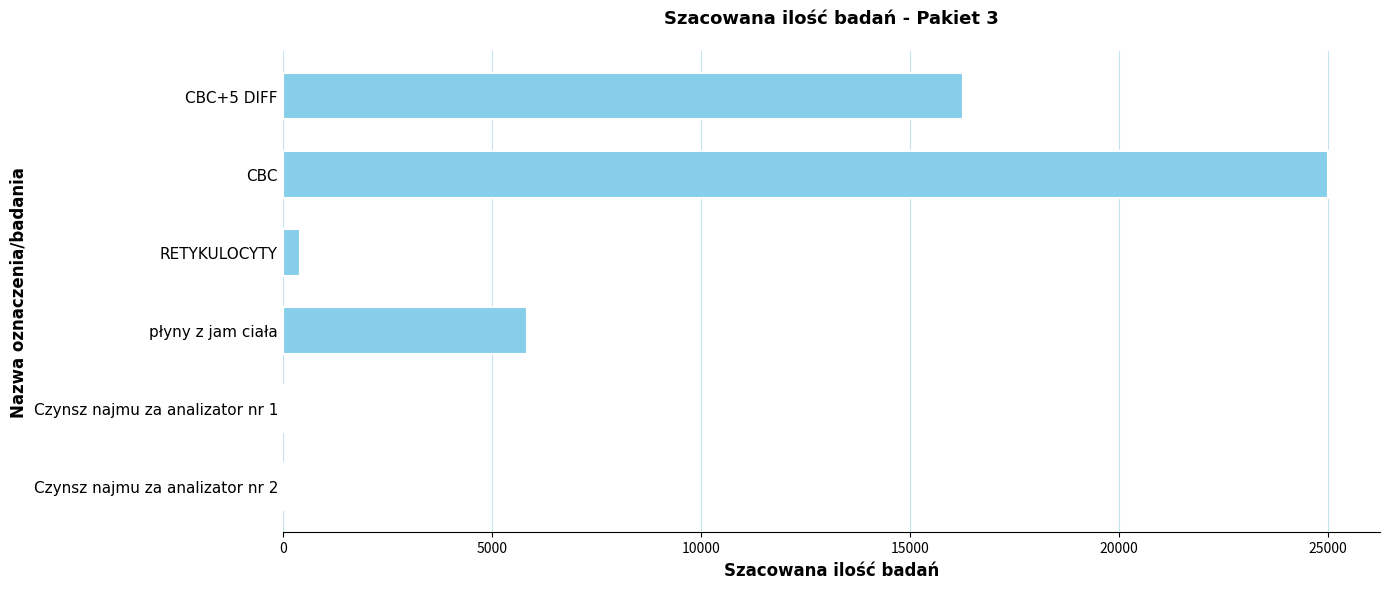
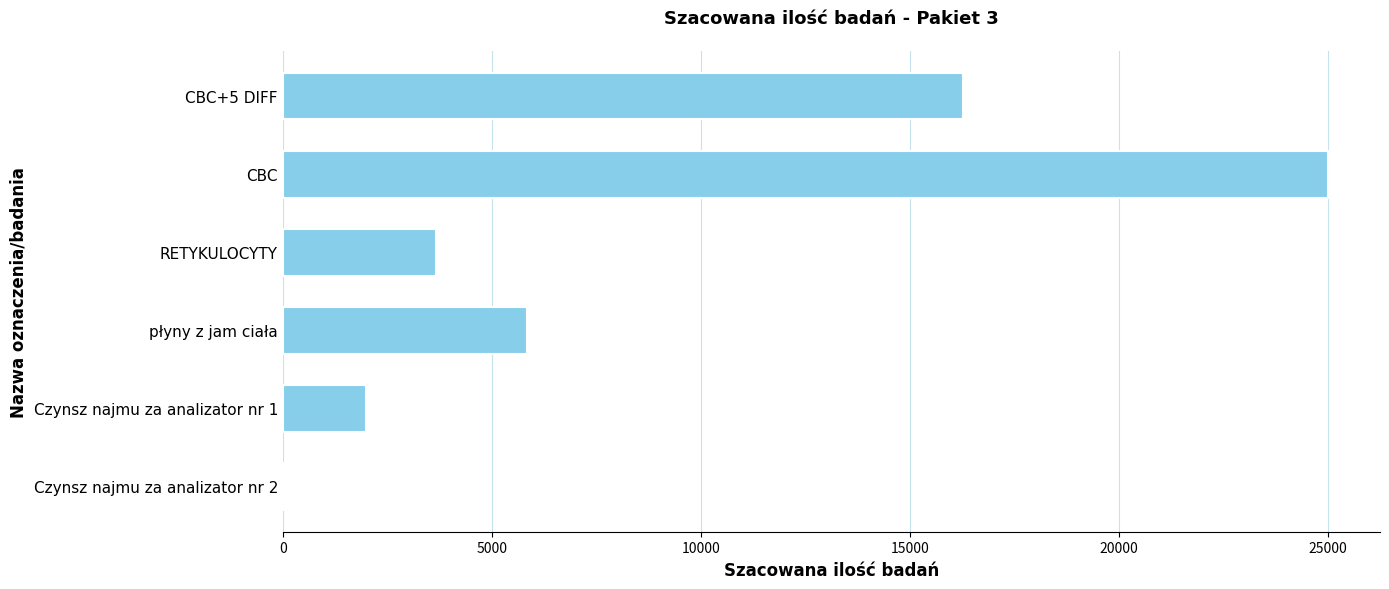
RETYKULOCYTY: 400 -> 3700
Czynsz najmu za analizator nr 1: 0 -> 2000
